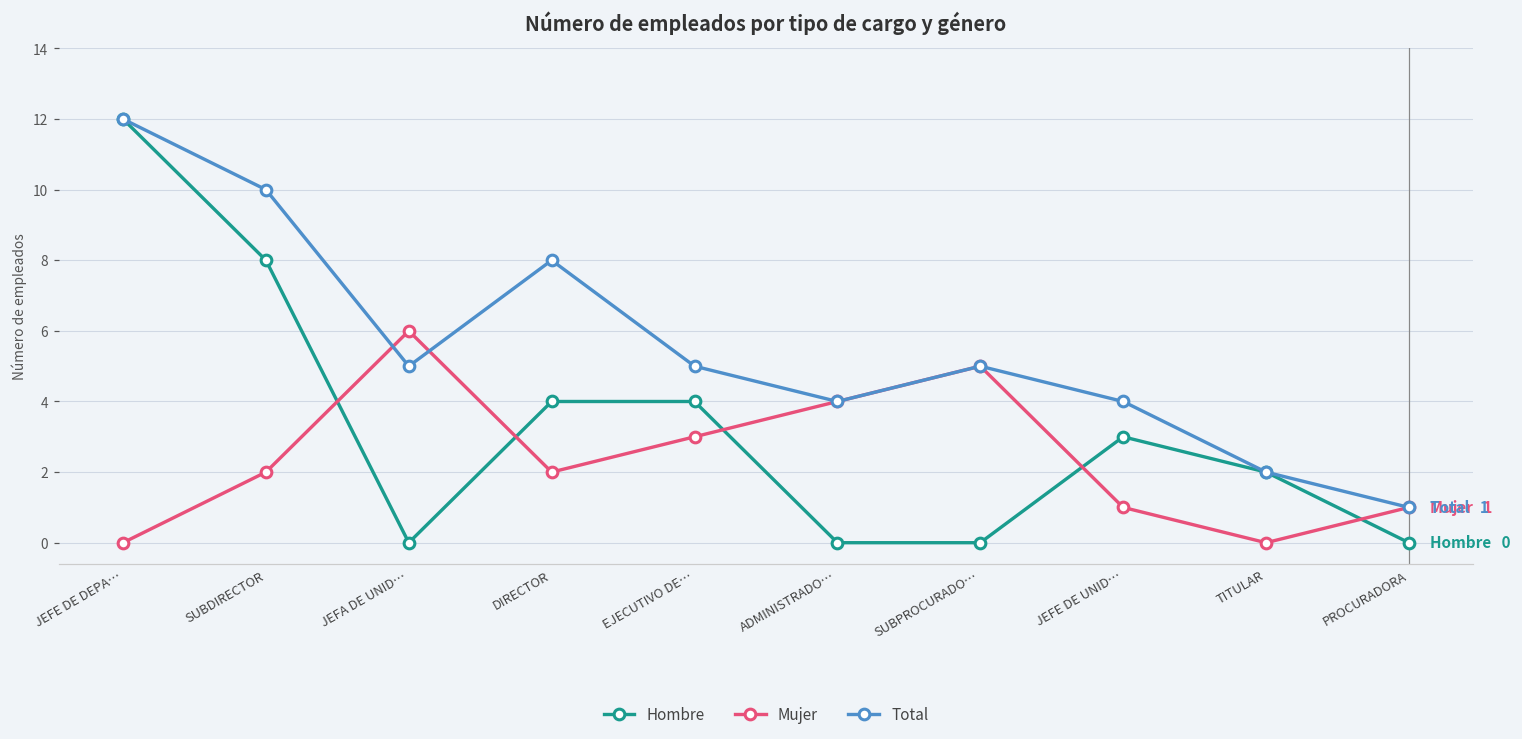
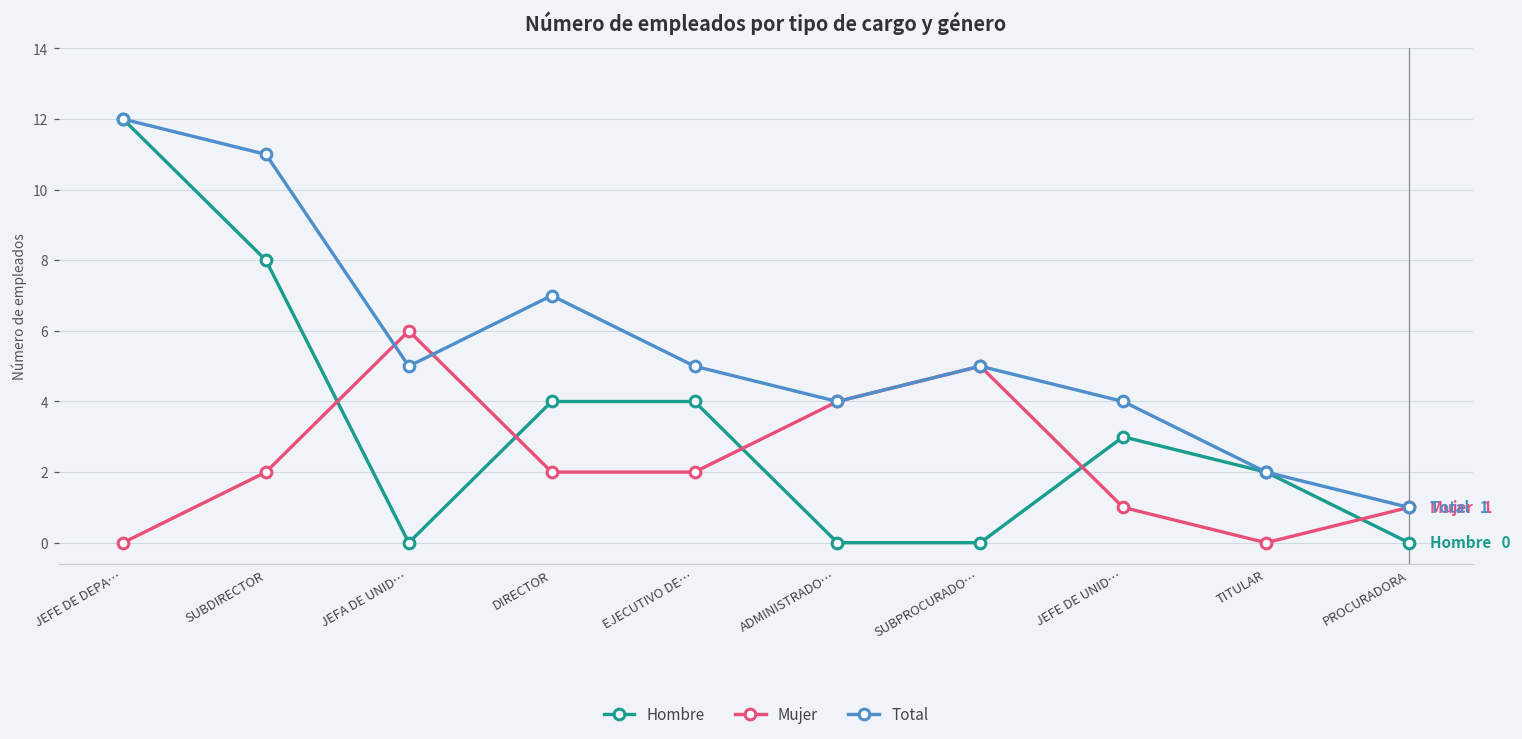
Total, SUBDIRECTOR: 10 -> 11
Total, DIRECTOR: 8 -> 7
Mujer, EJECUTIVO DE…: 3 -> 2
